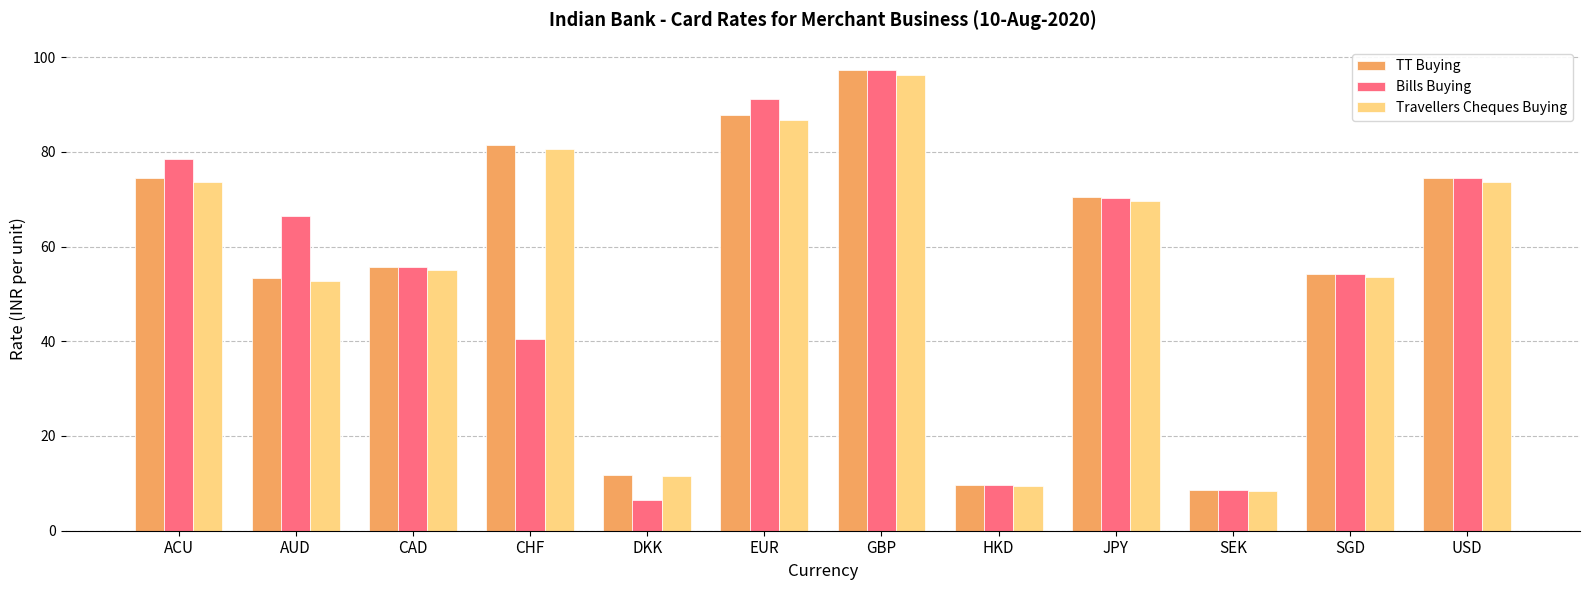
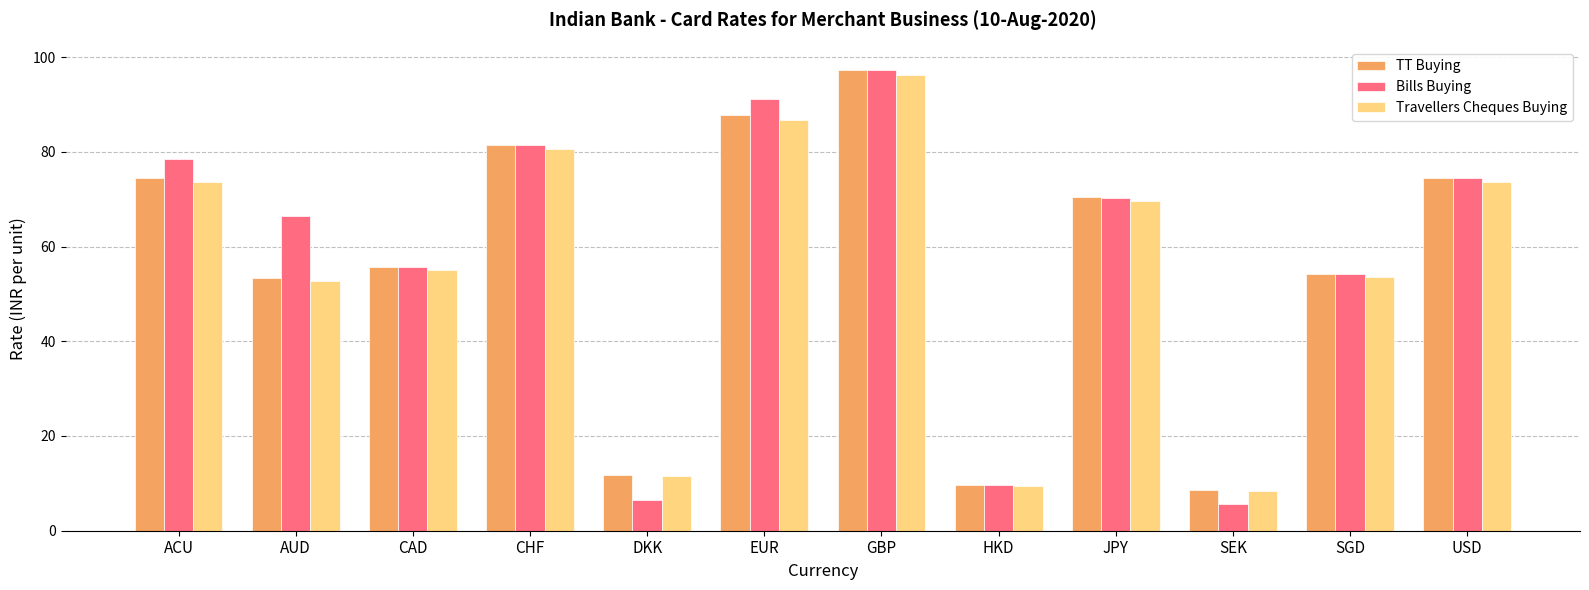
Bills Buying, CHF: 41 -> 81
Bills Buying, SEK: 9 -> 6
